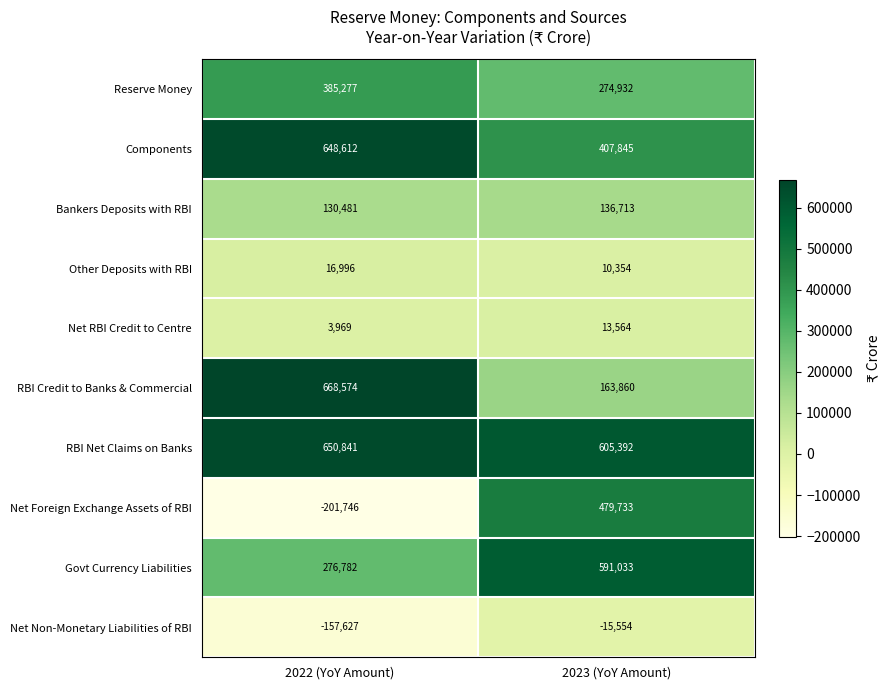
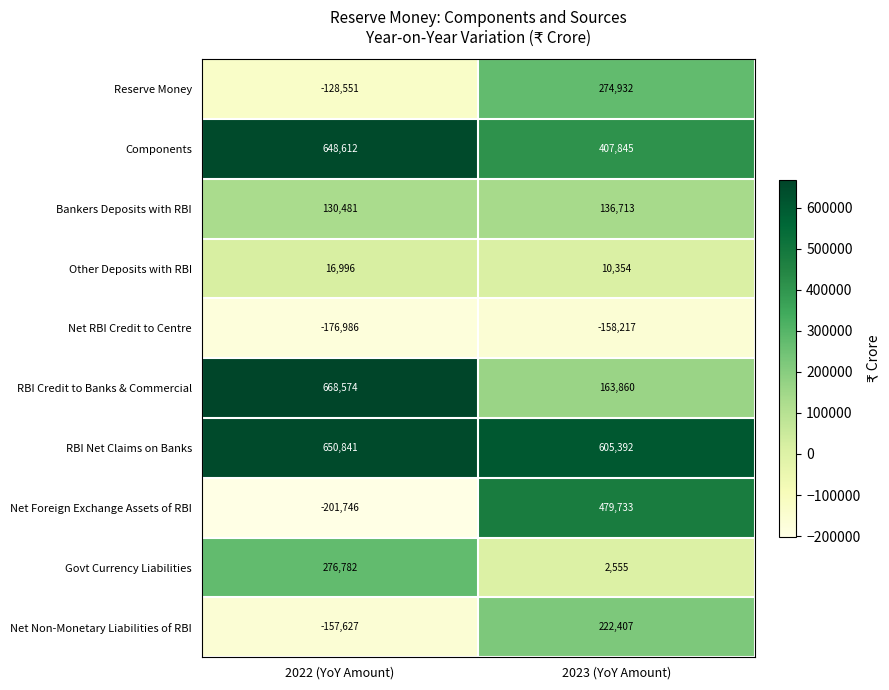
Reserve Money, 2022 (YoY Amount): 385,277 -> -128,551
Net RBI Credit to Centre, 2022 (YoY Amount): 3,969 -> -176,986
Net RBI Credit to Centre, 2023 (YoY Amount): 13,564 -> -158,217
Govt Currency Liabilities, 2023 (YoY Amount): 591,033 -> 2,555
Net Non-Monetary Liabilities of RBI, 2023 (YoY Amount): -15,554 -> 222,407
